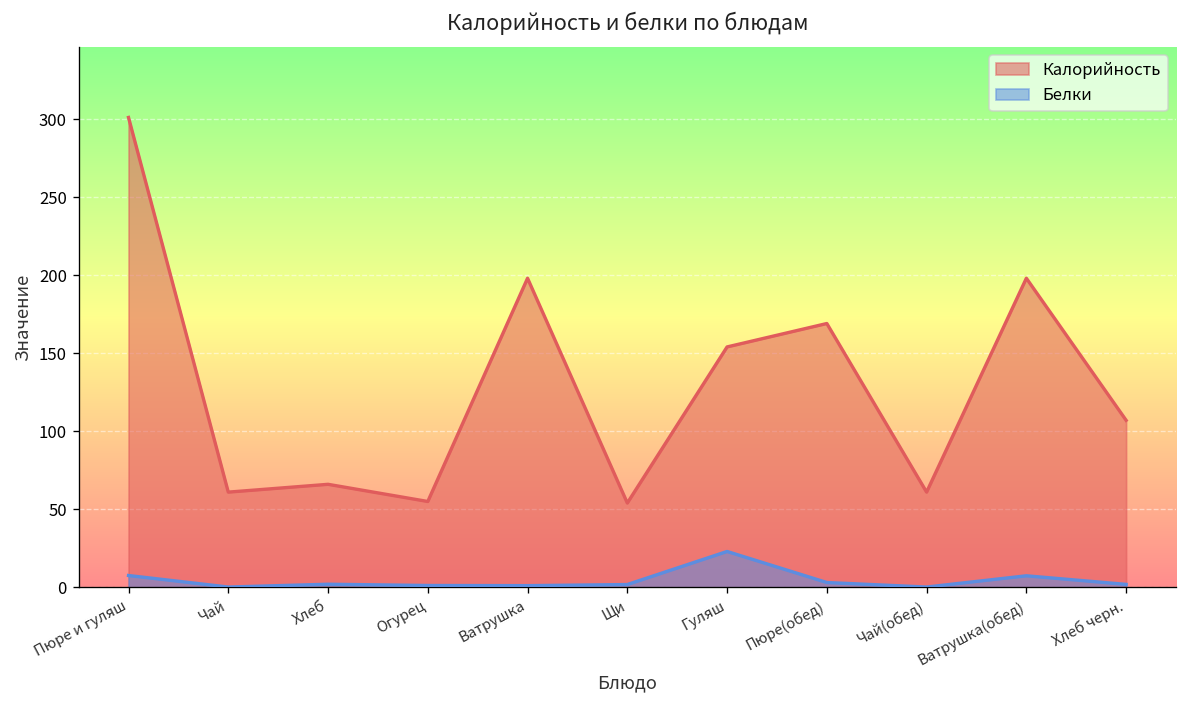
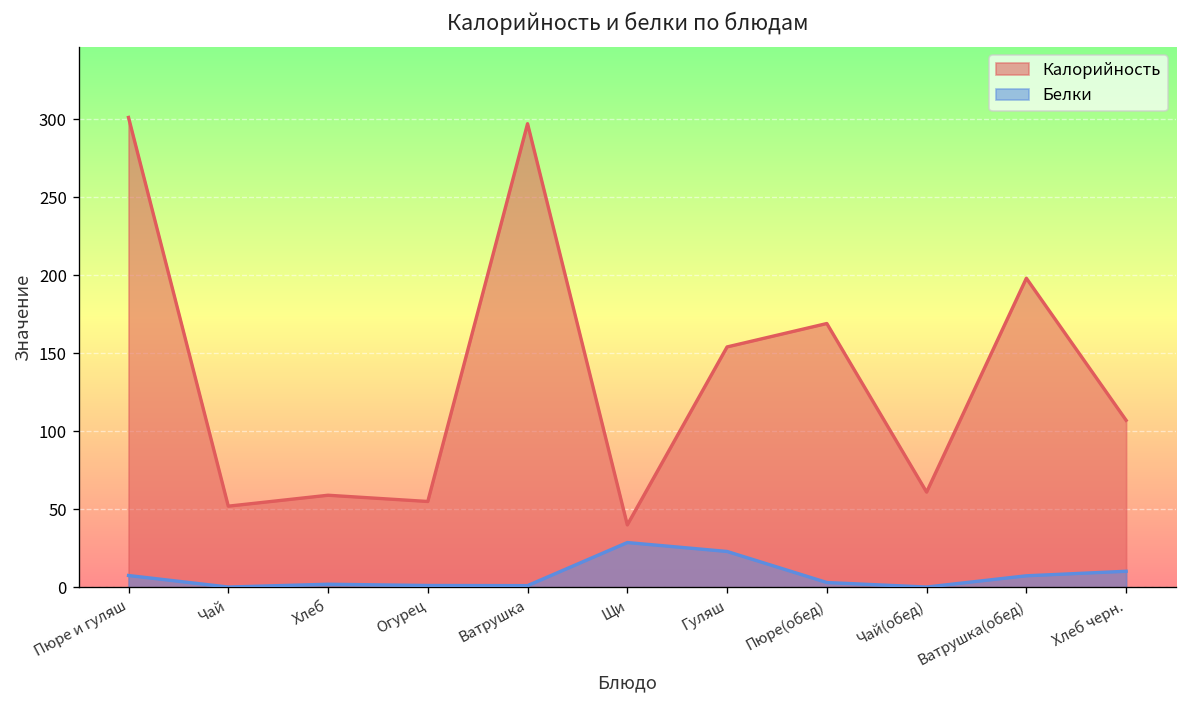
Калорийность, Чай: 61 -> 52
Калорийность, Хлеб: 66 -> 59
Калорийность, Ватрушка: 198 -> 297
Калорийность, Щи: 54 -> 40
Белки, Щи: 2 -> 29
Белки, Хлеб черн.: 2 -> 10
